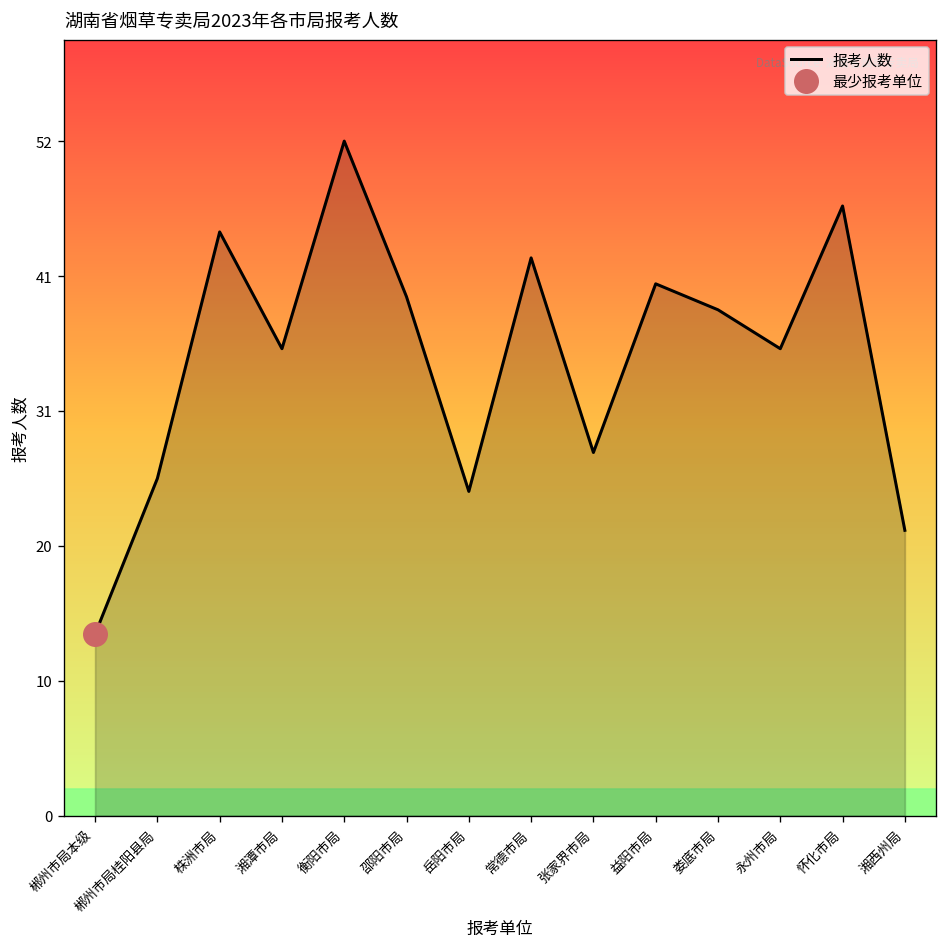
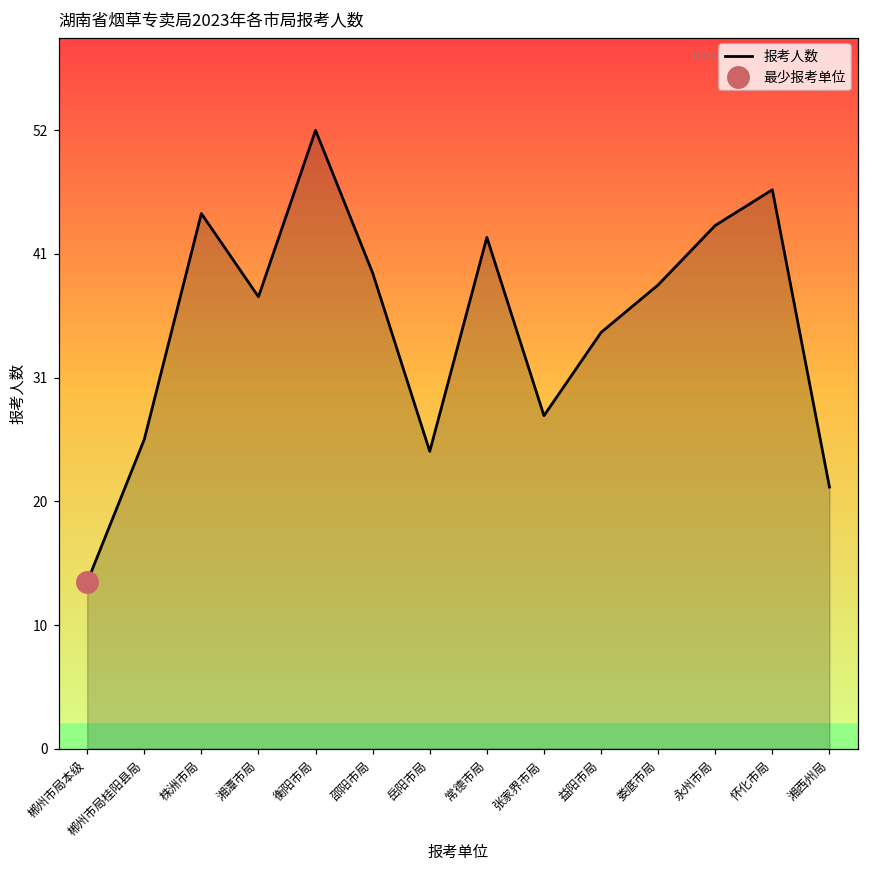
报考人数, 湘潭市局: 36 -> 38
报考人数, 益阳市局: 41 -> 35
报考人数, 永州市局: 36 -> 44
